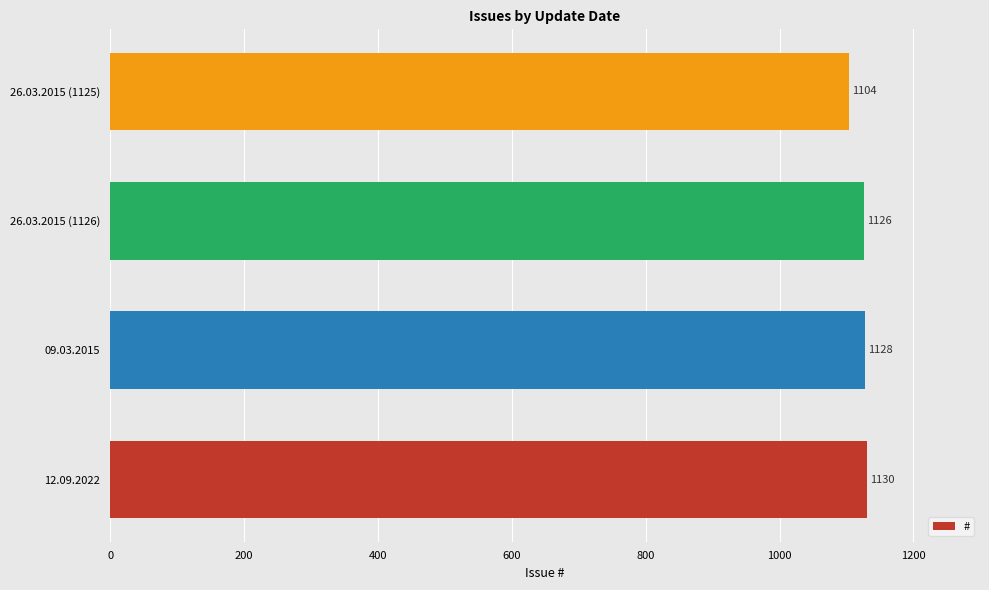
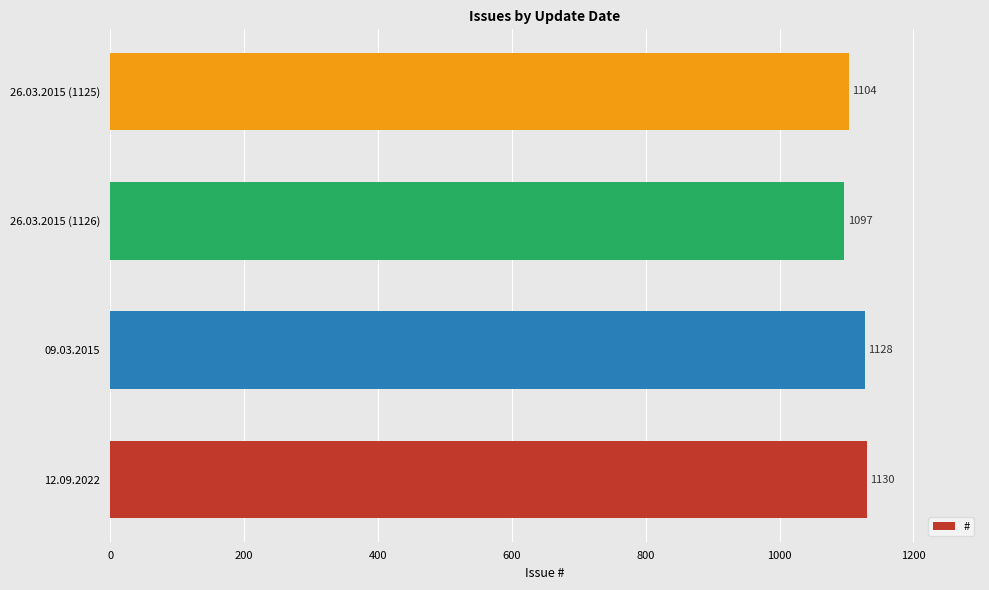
26.03.2015 (1126): 1126 -> 1097
